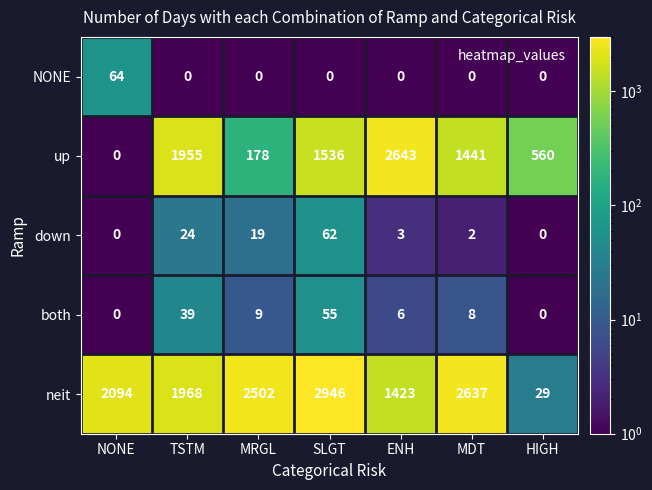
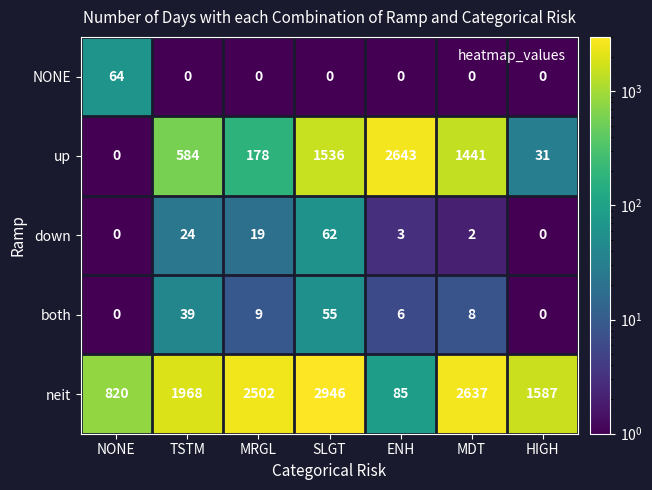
up, TSTM: 1955 -> 584
up, HIGH: 560 -> 31
neit, NONE: 2094 -> 820
neit, ENH: 1423 -> 85
neit, HIGH: 29 -> 1587
